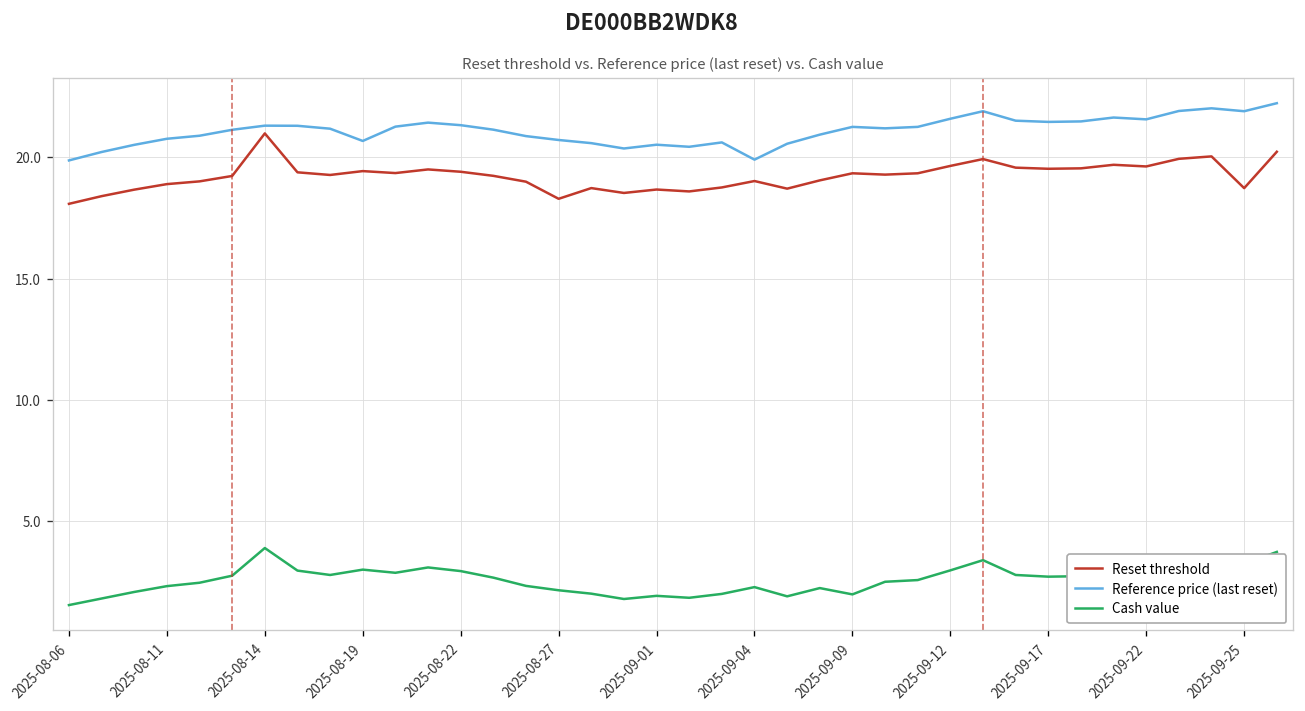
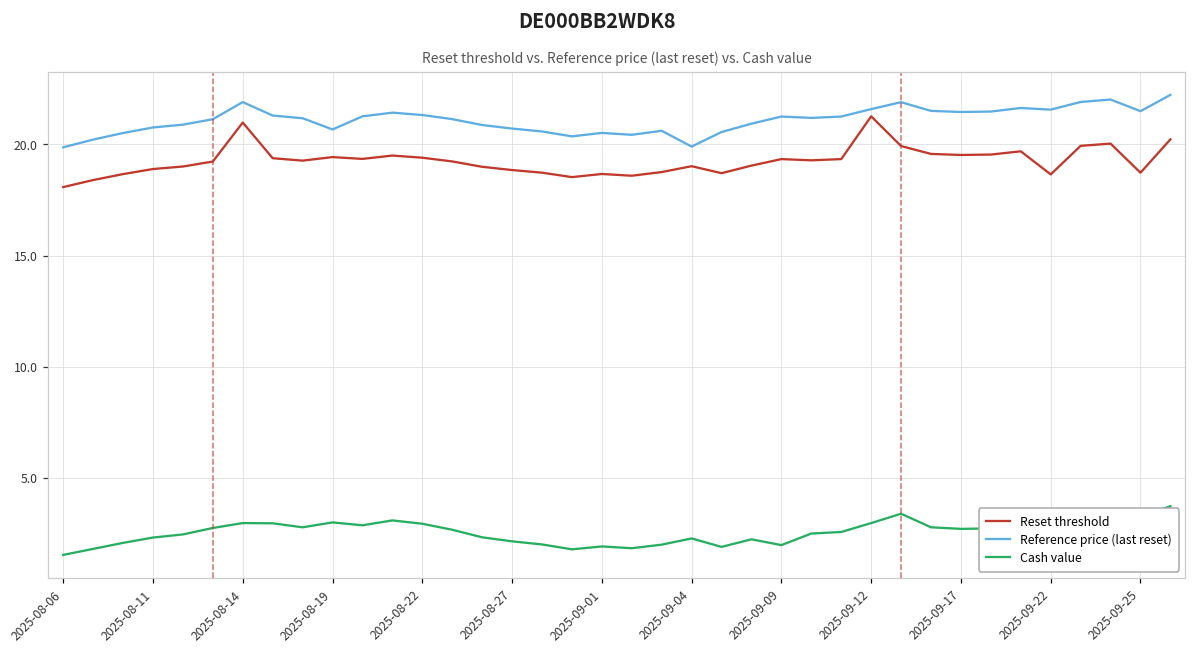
Reference price (last reset), 2025-08-14: 21.3 -> 21.9
Cash value, 2025-08-14: 3.9 -> 3.0
Reset threshold, 2025-08-27: 18.3 -> 18.8
Reset threshold, 2025-09-12: 19.6 -> 21.3
Reset threshold, 2025-09-22: 19.6 -> 18.7
Reference price (last reset), 2025-09-25: 21.9 -> 21.5
